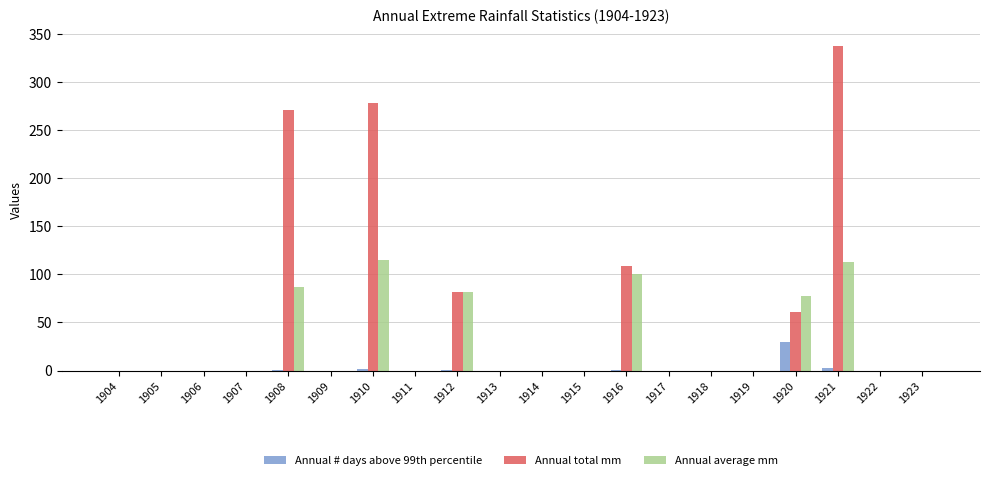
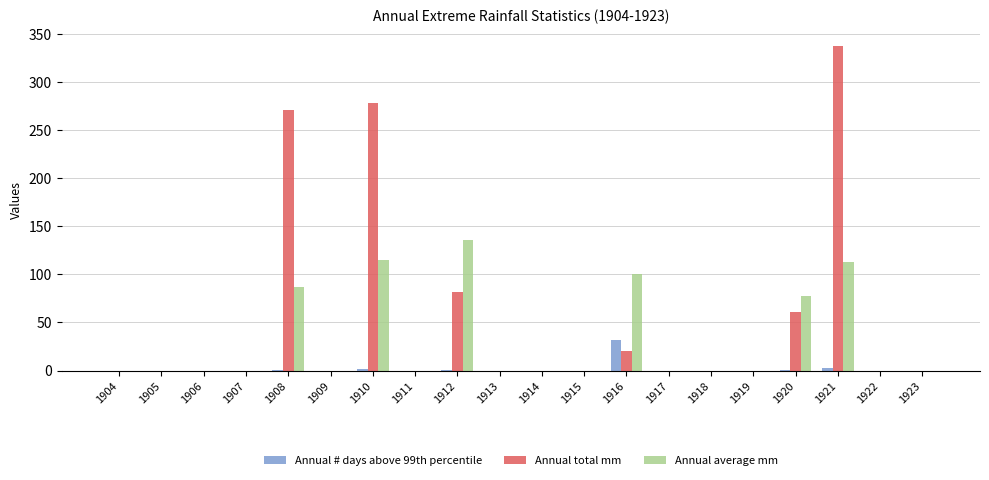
Annual average mm, 1912: 80 -> 140
Annual # days above 99th percentile, 1916: 0 -> 30
Annual total mm, 1916: 110 -> 20
Annual # days above 99th percentile, 1920: 30 -> 0
